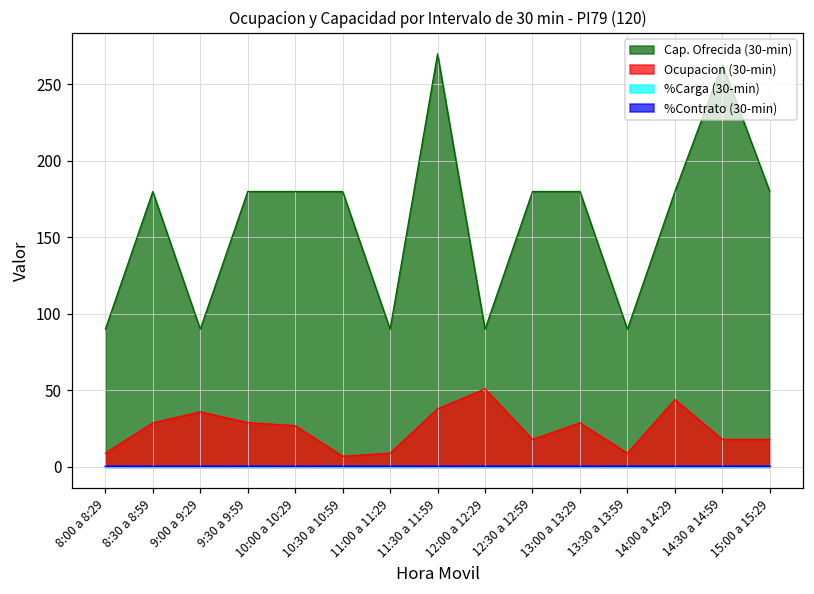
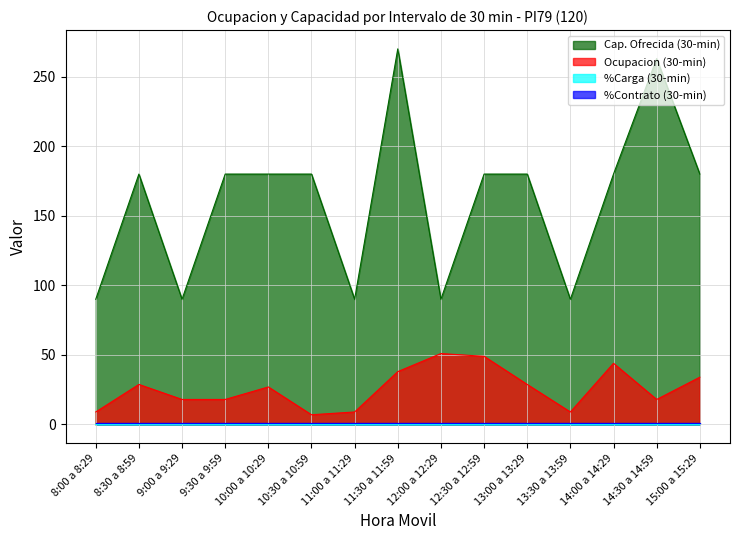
Ocupacion (30-min), 9:00 a 9:29: 36 -> 18
Ocupacion (30-min), 9:30 a 9:59: 29 -> 18
Ocupacion (30-min), 12:30 a 12:59: 18 -> 49
Ocupacion (30-min), 15:00 a 15:29: 18 -> 34
